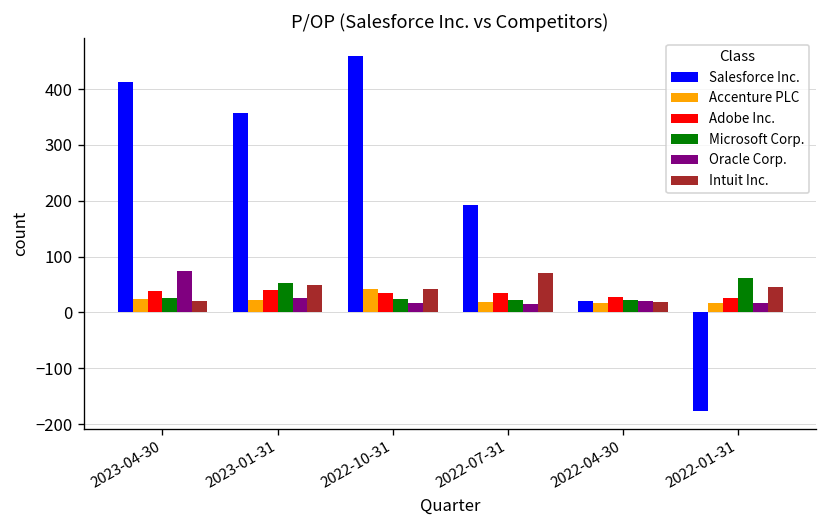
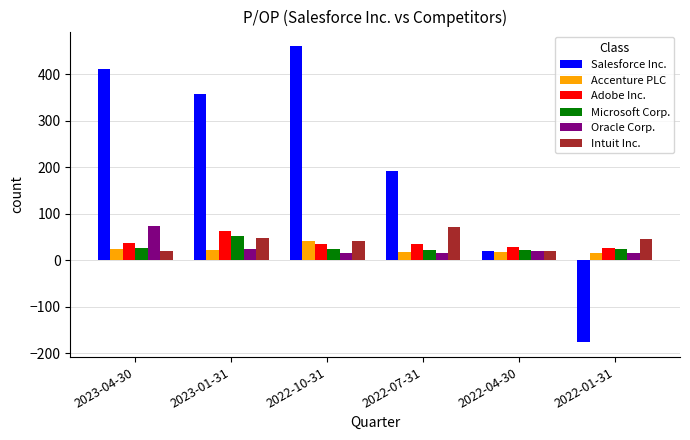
Adobe Inc., 2023-01-31: 40 -> 60
Microsoft Corp., 2022-01-31: 60 -> 20
